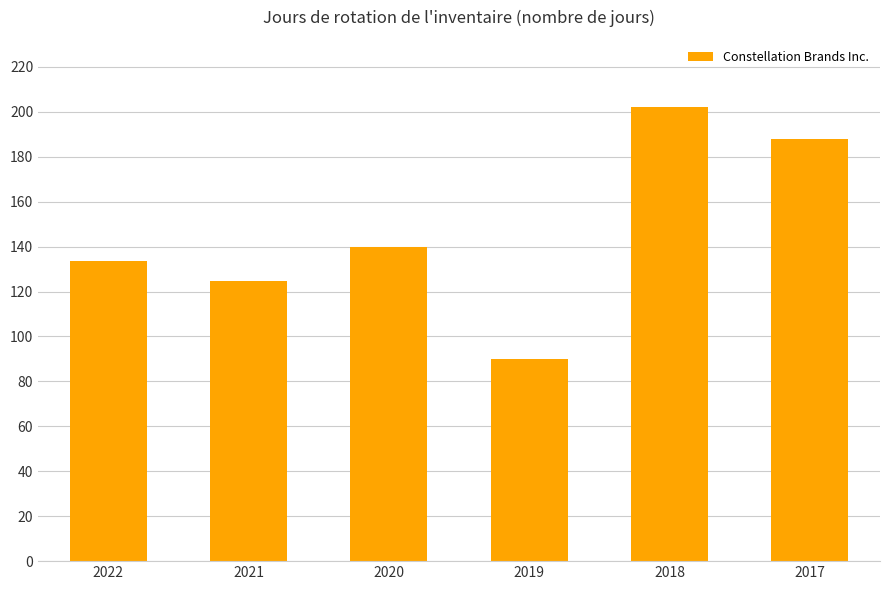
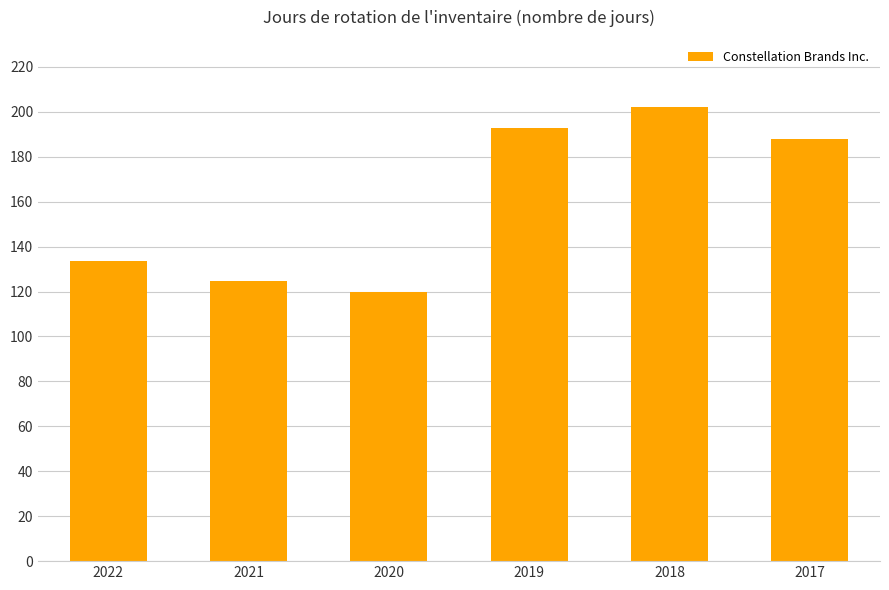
2020: 140 -> 120
2019: 90 -> 193
